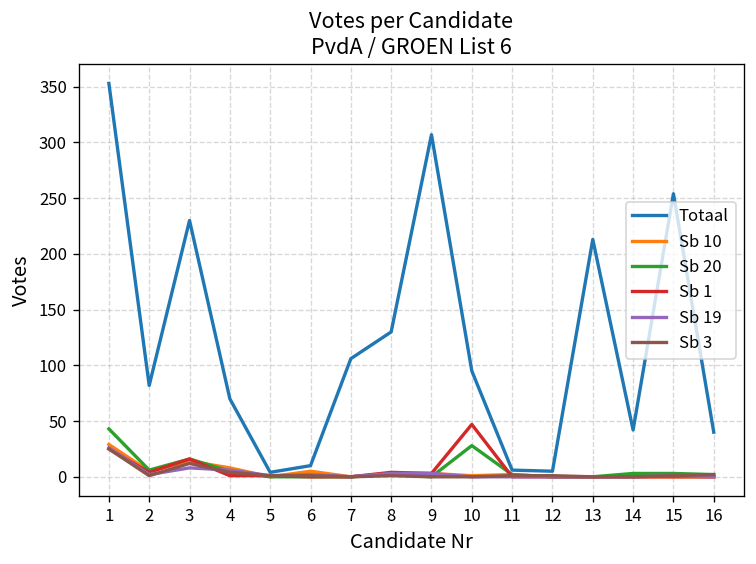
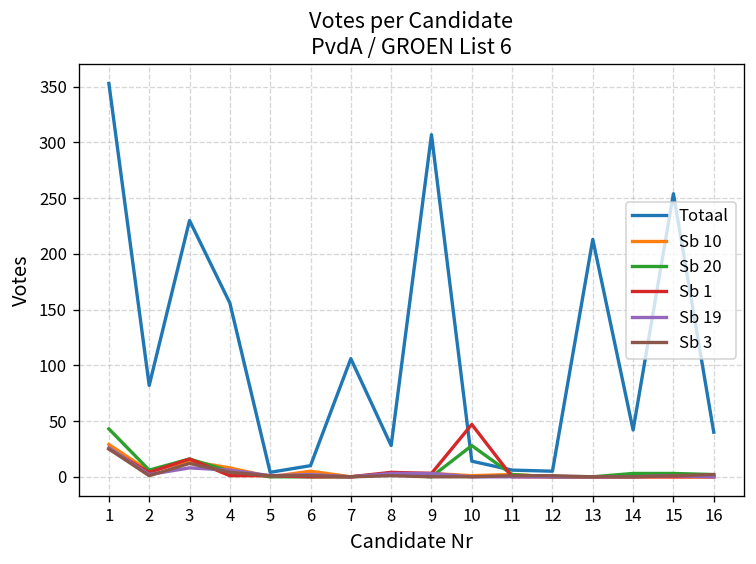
Totaal, 4: 70 -> 160
Totaal, 8: 130 -> 30
Totaal, 10: 100 -> 10
